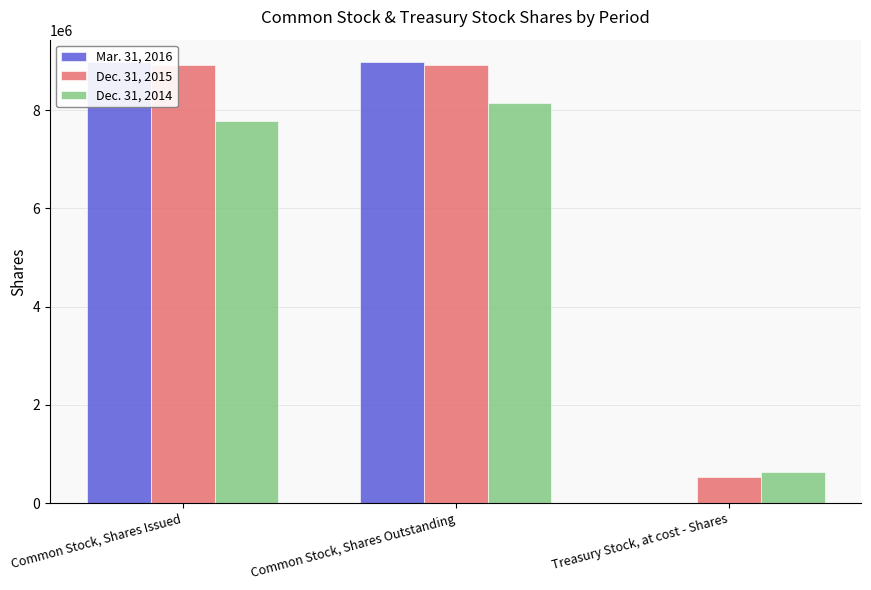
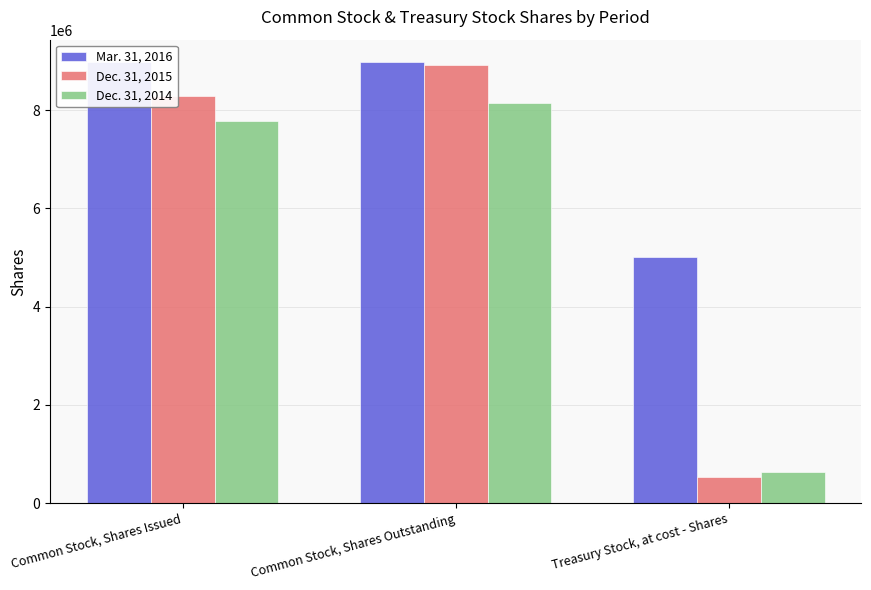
Dec. 31, 2015, Common Stock, Shares Issued: 8900000 -> 8300000
Mar. 31, 2016, Treasury Stock, at cost - Shares: 0 -> 5000000
